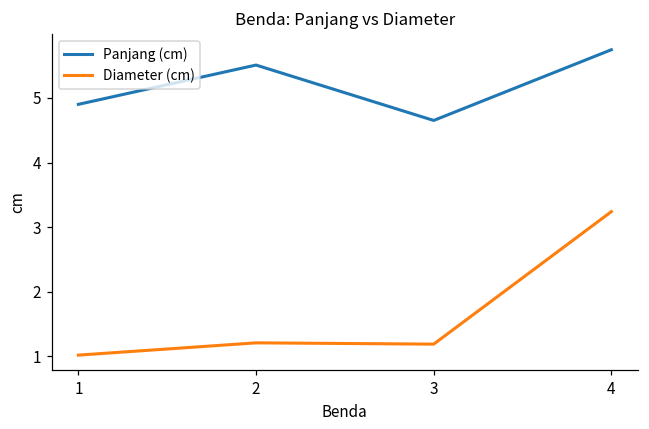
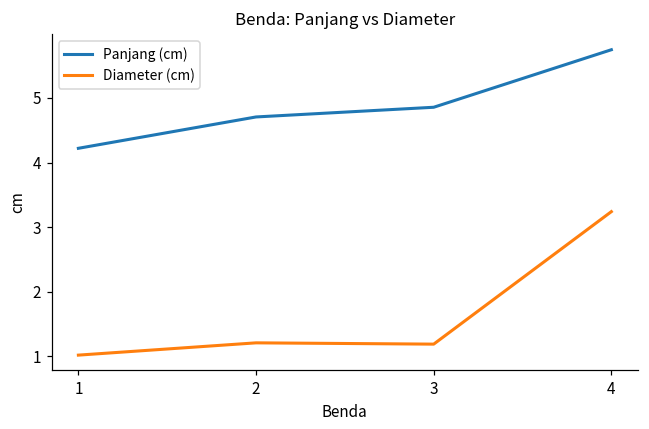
Panjang (cm), 1: 4.9 -> 4.2
Panjang (cm), 2: 5.5 -> 4.7
Panjang (cm), 3: 4.7 -> 4.9
